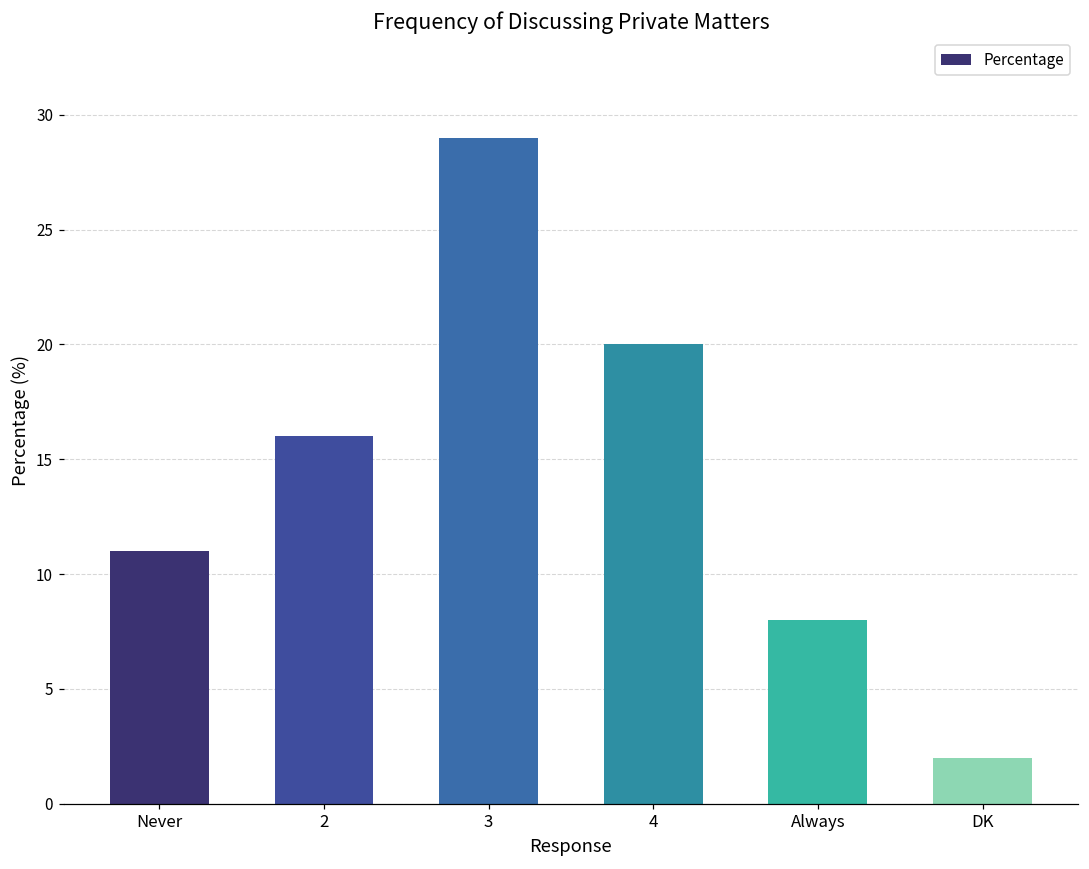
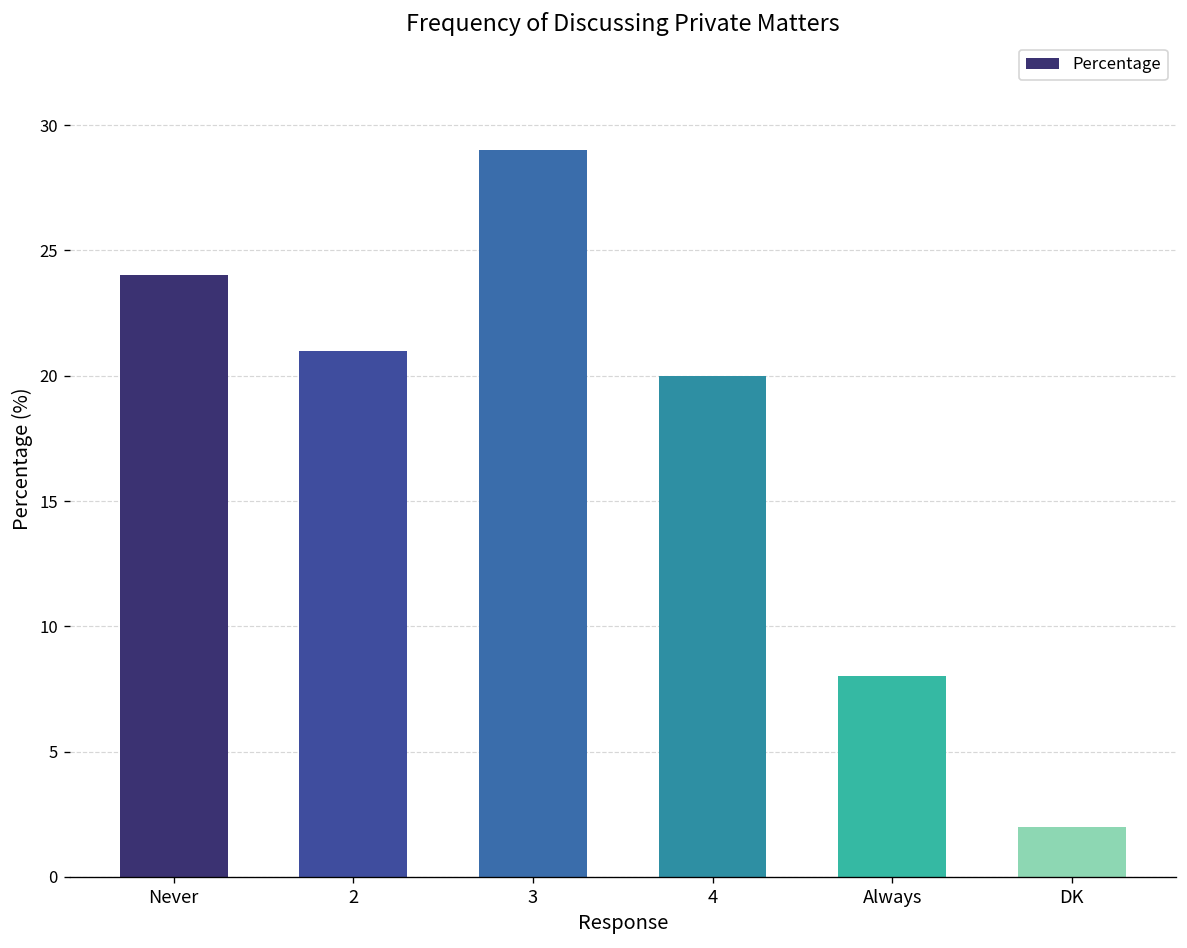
Never: 11 -> 24
2: 16 -> 21
